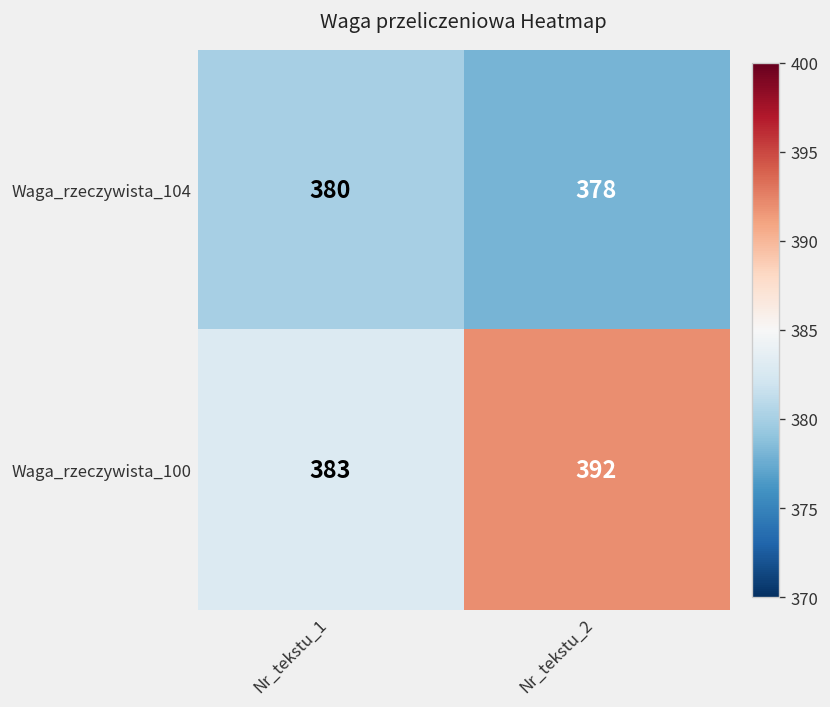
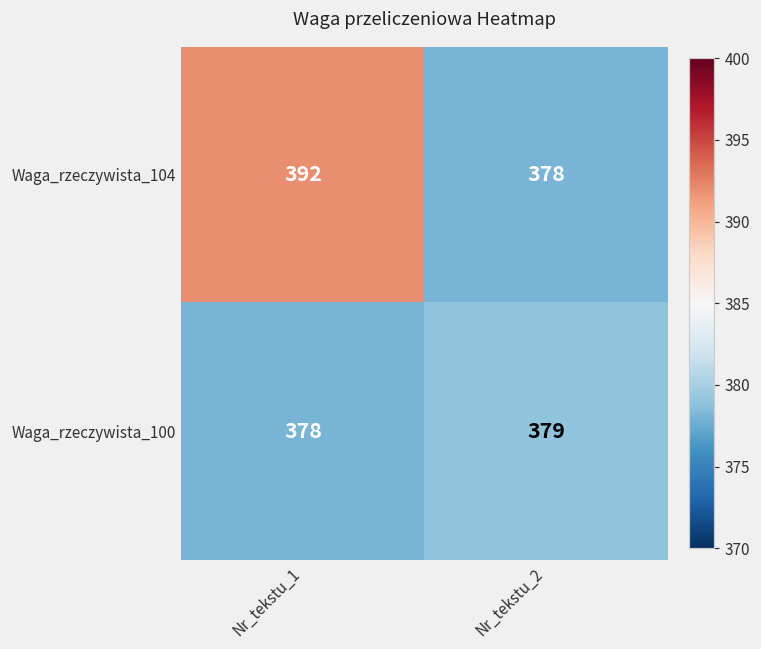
Waga_rzeczywista_104, Nr_tekstu_1: 380 -> 392
Waga_rzeczywista_100, Nr_tekstu_1: 383 -> 378
Waga_rzeczywista_100, Nr_tekstu_2: 392 -> 379
